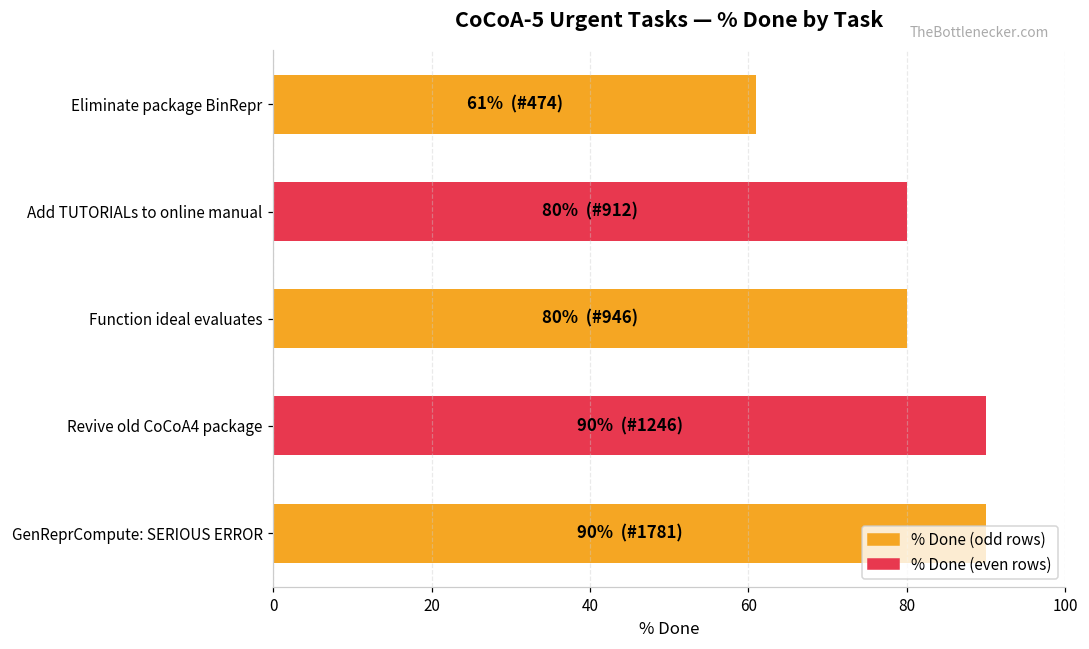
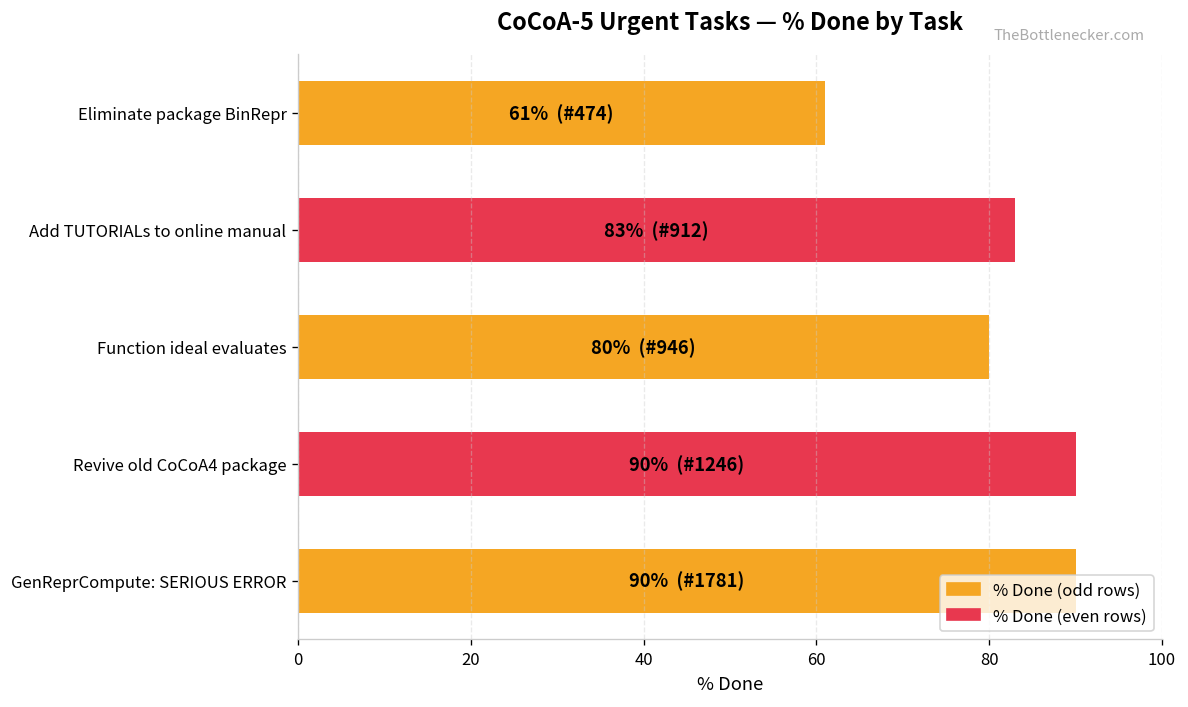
Add TUTORIALs to online manual: 80% -> 83%
